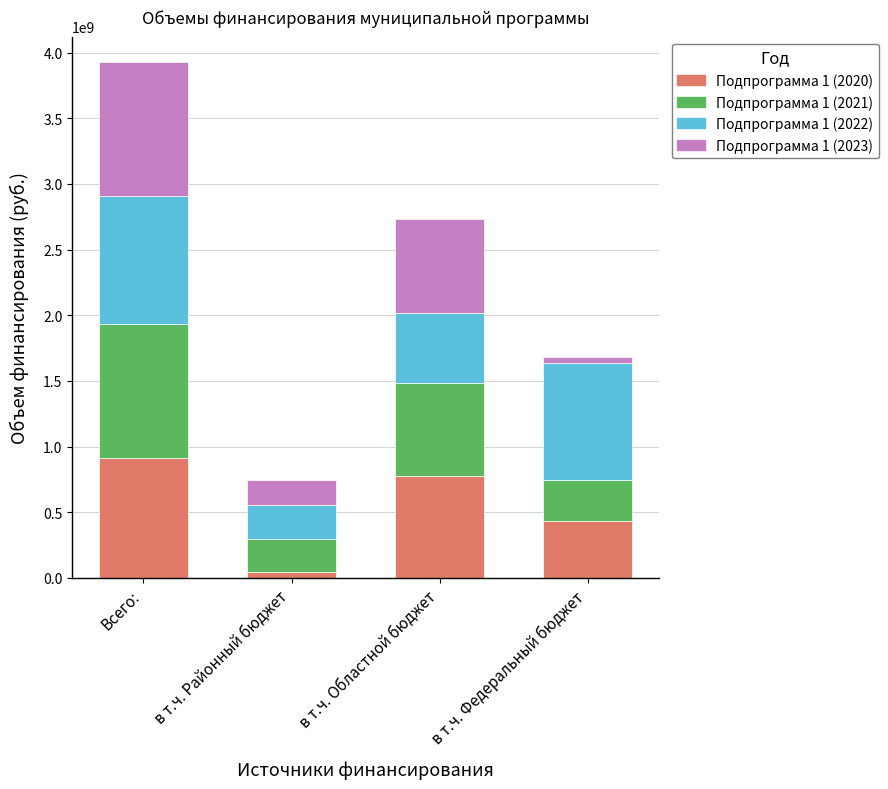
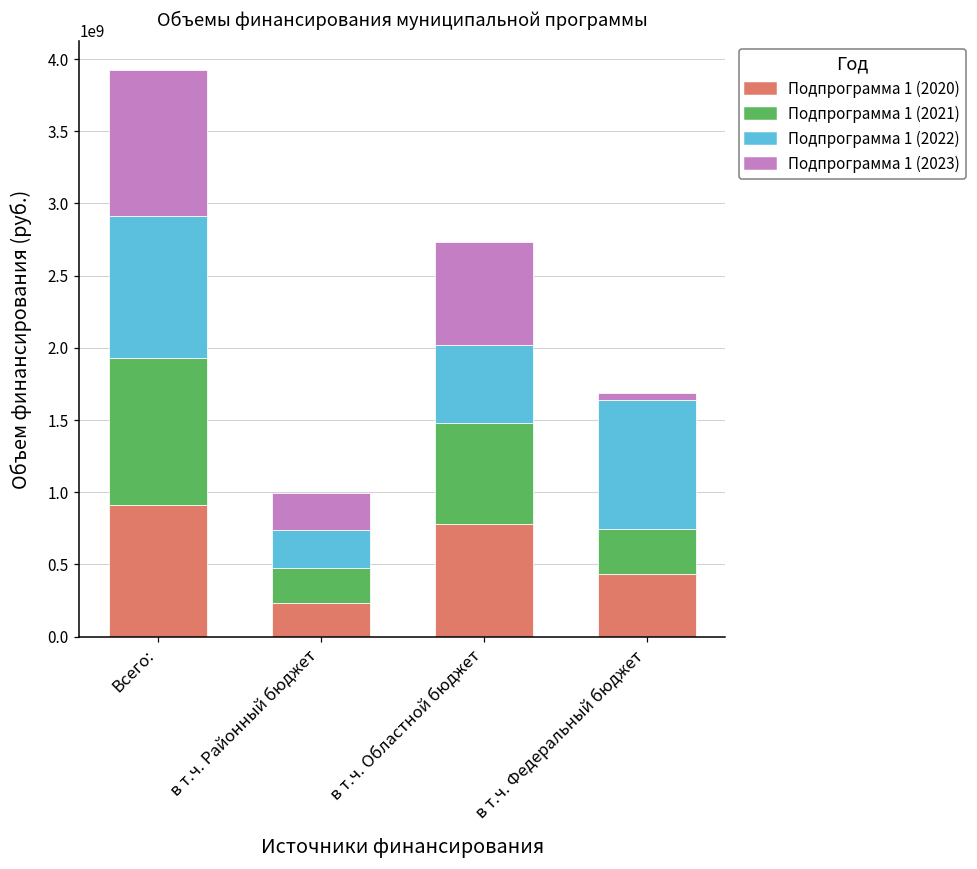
Подпрограмма 1 (2020), в т.ч. Районный бюджет: 50000000 -> 230000000
Подпрограмма 1 (2023), в т.ч. Районный бюджет: 190000000 -> 260000000
